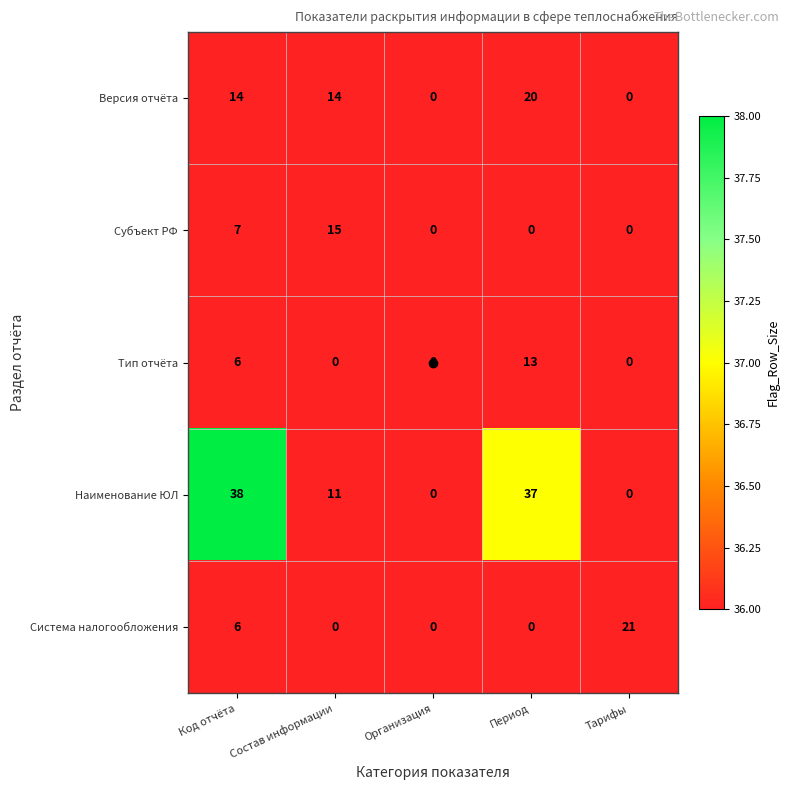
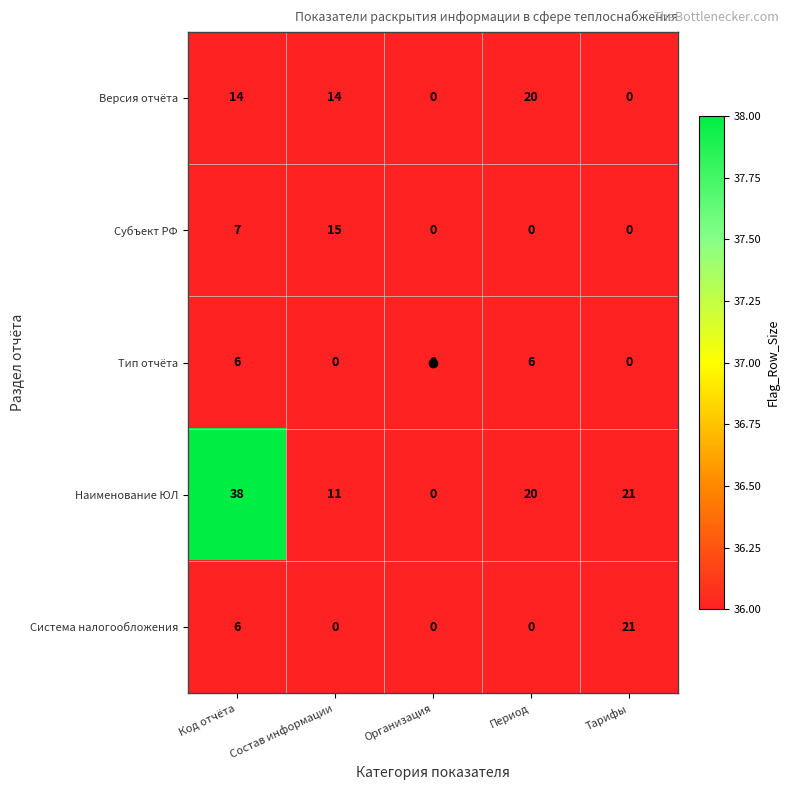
Тип отчёта, Период: 13 -> 6
Наименование ЮЛ, Период: 37 -> 20
Наименование ЮЛ, Тарифы: 0 -> 21
